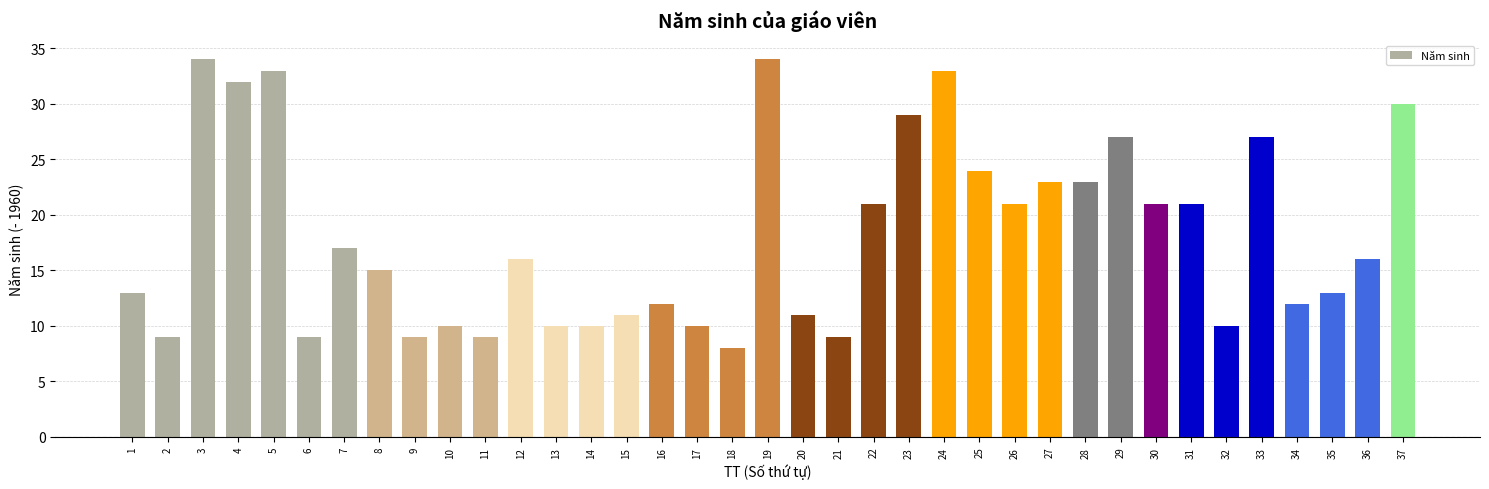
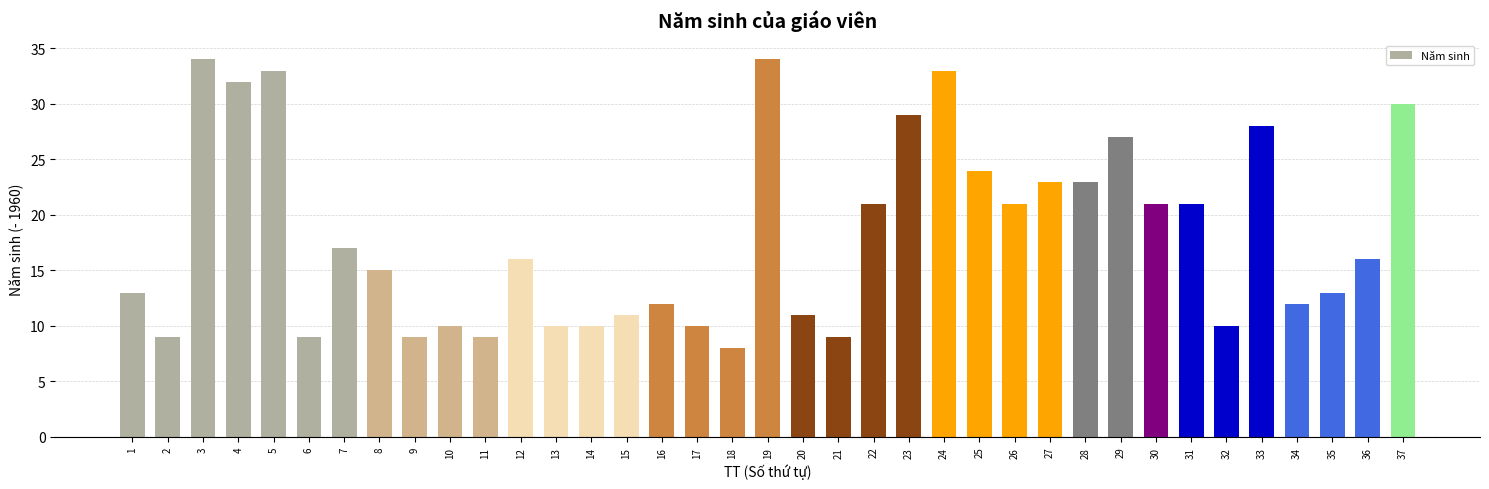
33: 27.0 -> 28.0
